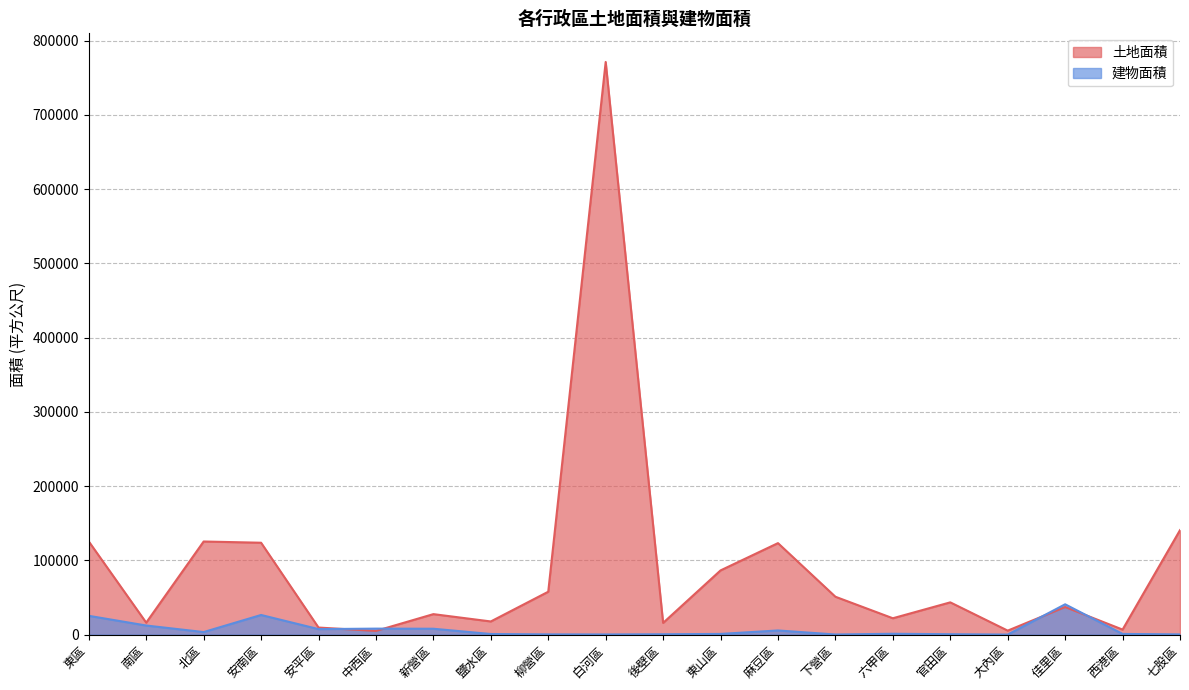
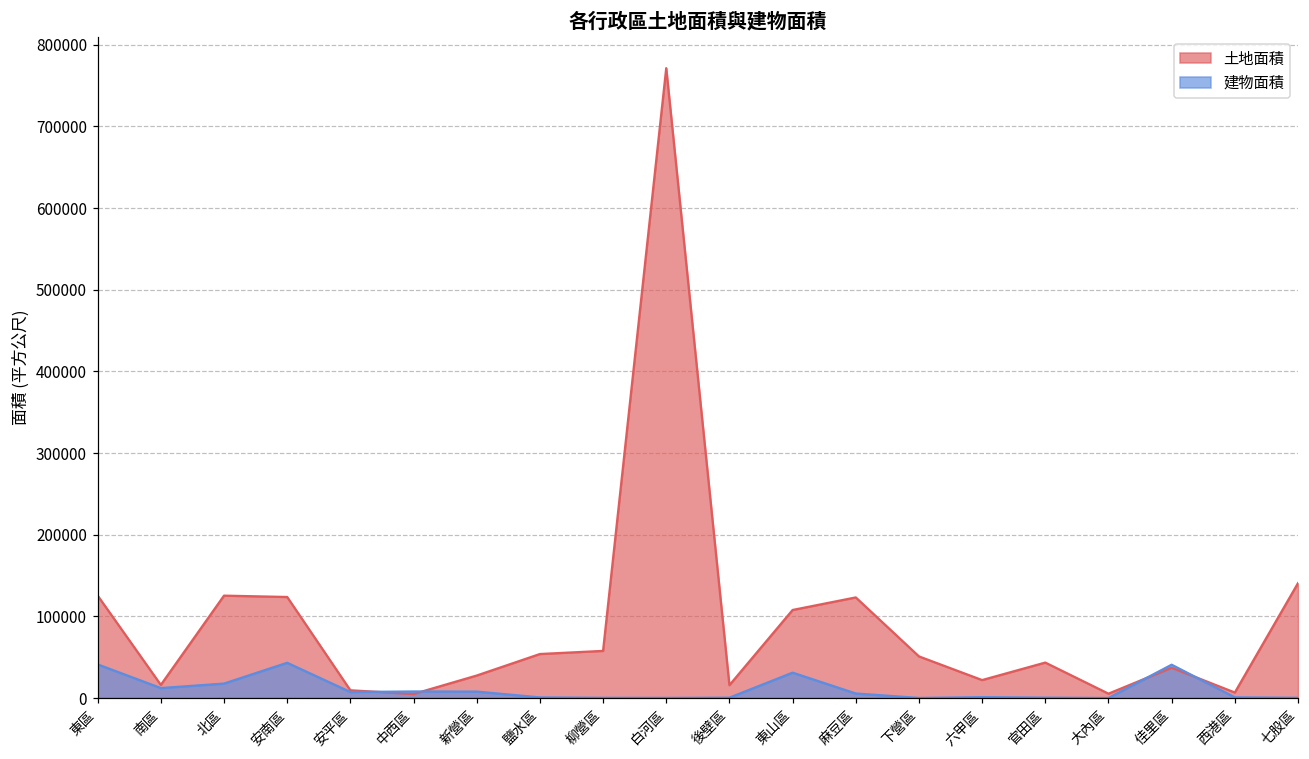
建物面積, 東區: 30000 -> 40000
建物面積, 北區: 0 -> 20000
建物面積, 安南區: 30000 -> 40000
土地面積, 鹽水區: 20000 -> 50000
土地面積, 東山區: 90000 -> 110000
建物面積, 東山區: 0 -> 30000
